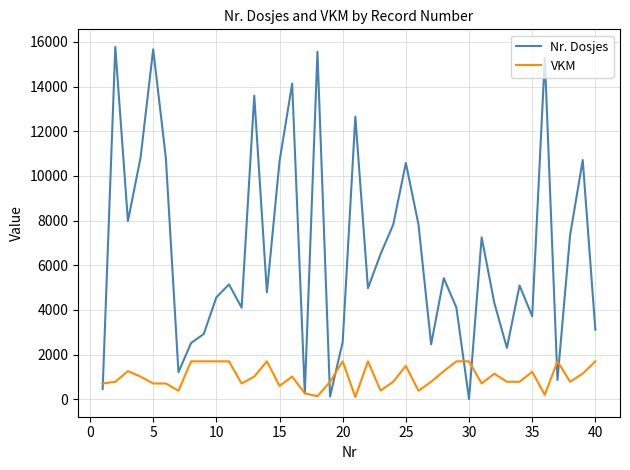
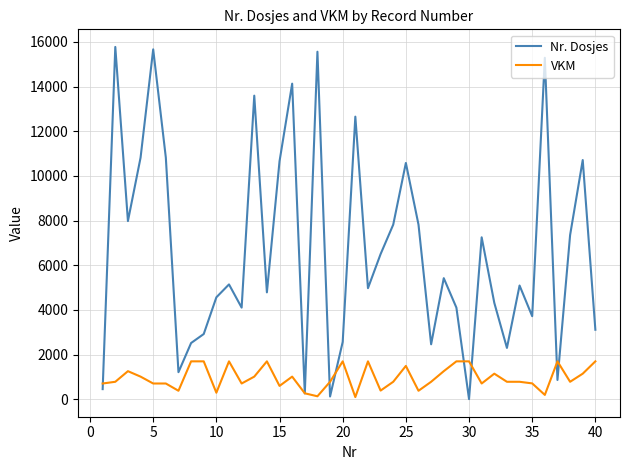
VKM, 10: 1700 -> 300
VKM, 35: 1200 -> 700
